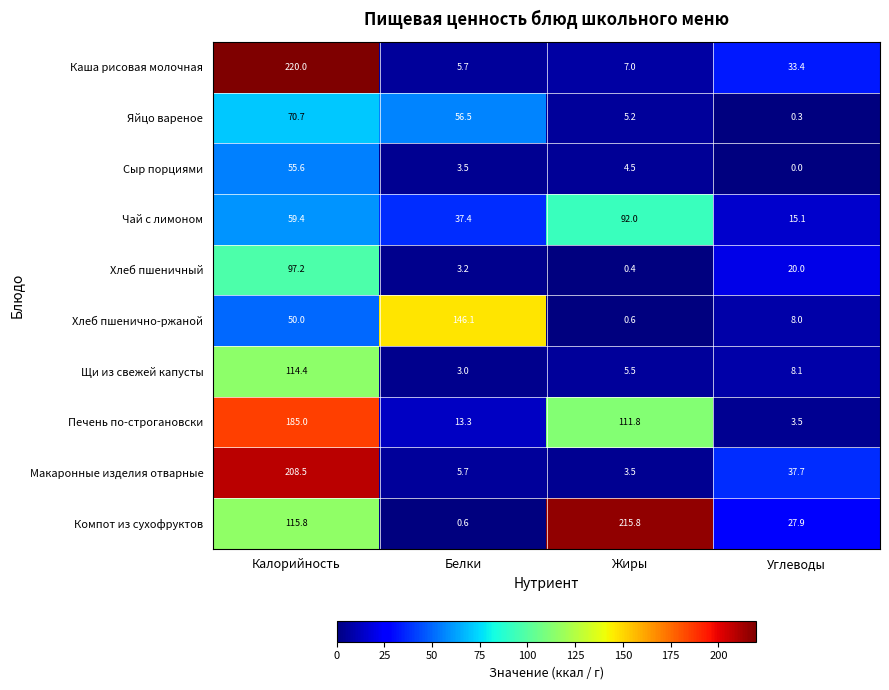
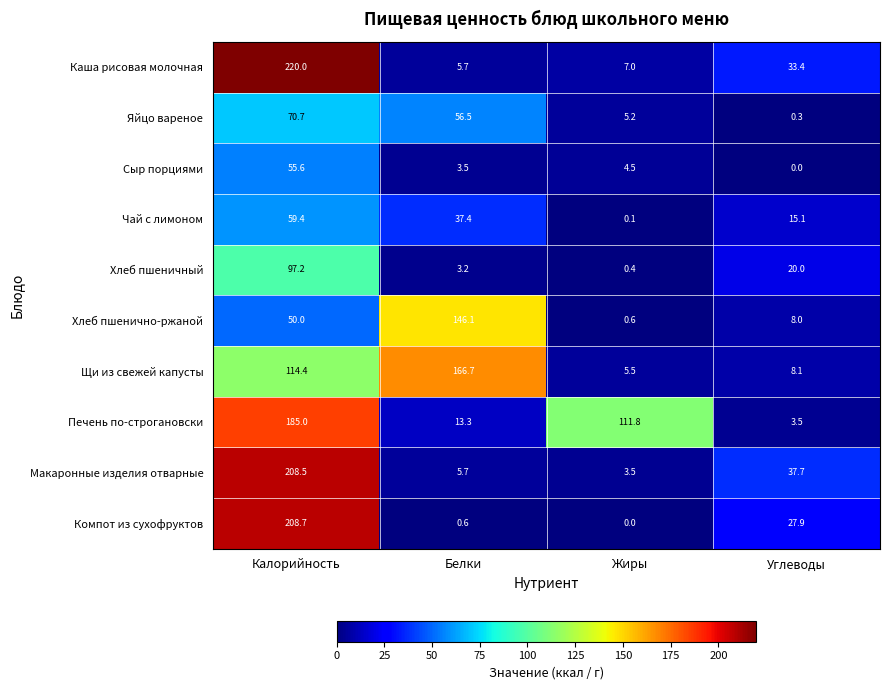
Чай с лимоном, Жиры: 92.0 -> 0.1
Щи из свежей капусты, Белки: 3.0 -> 166.7
Компот из сухофруктов, Калорийность: 115.8 -> 208.7
Компот из сухофруктов, Жиры: 215.8 -> 0.0
